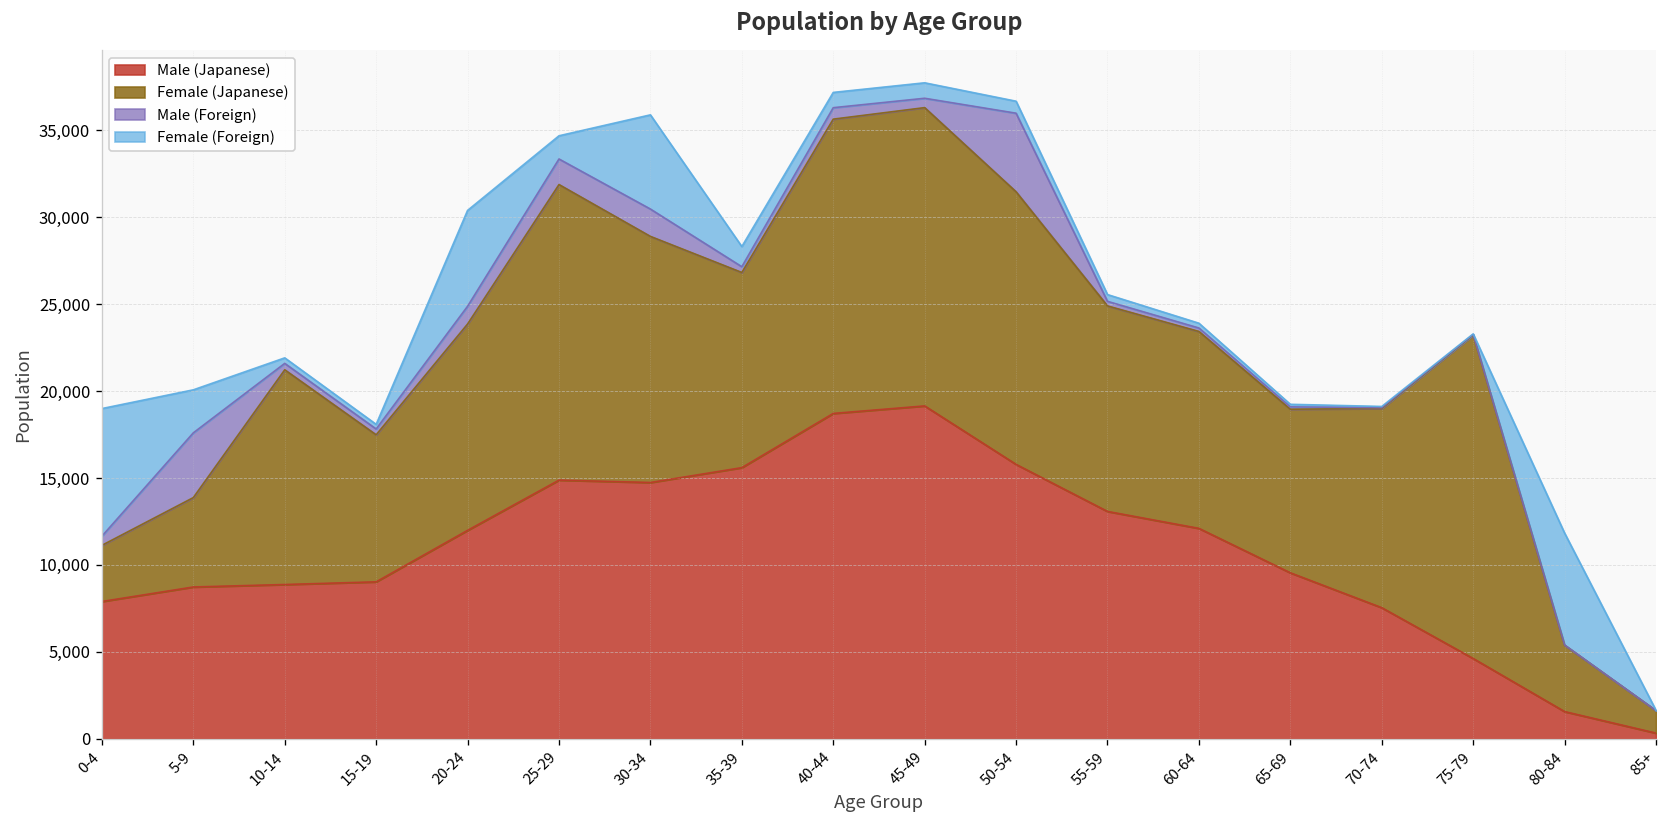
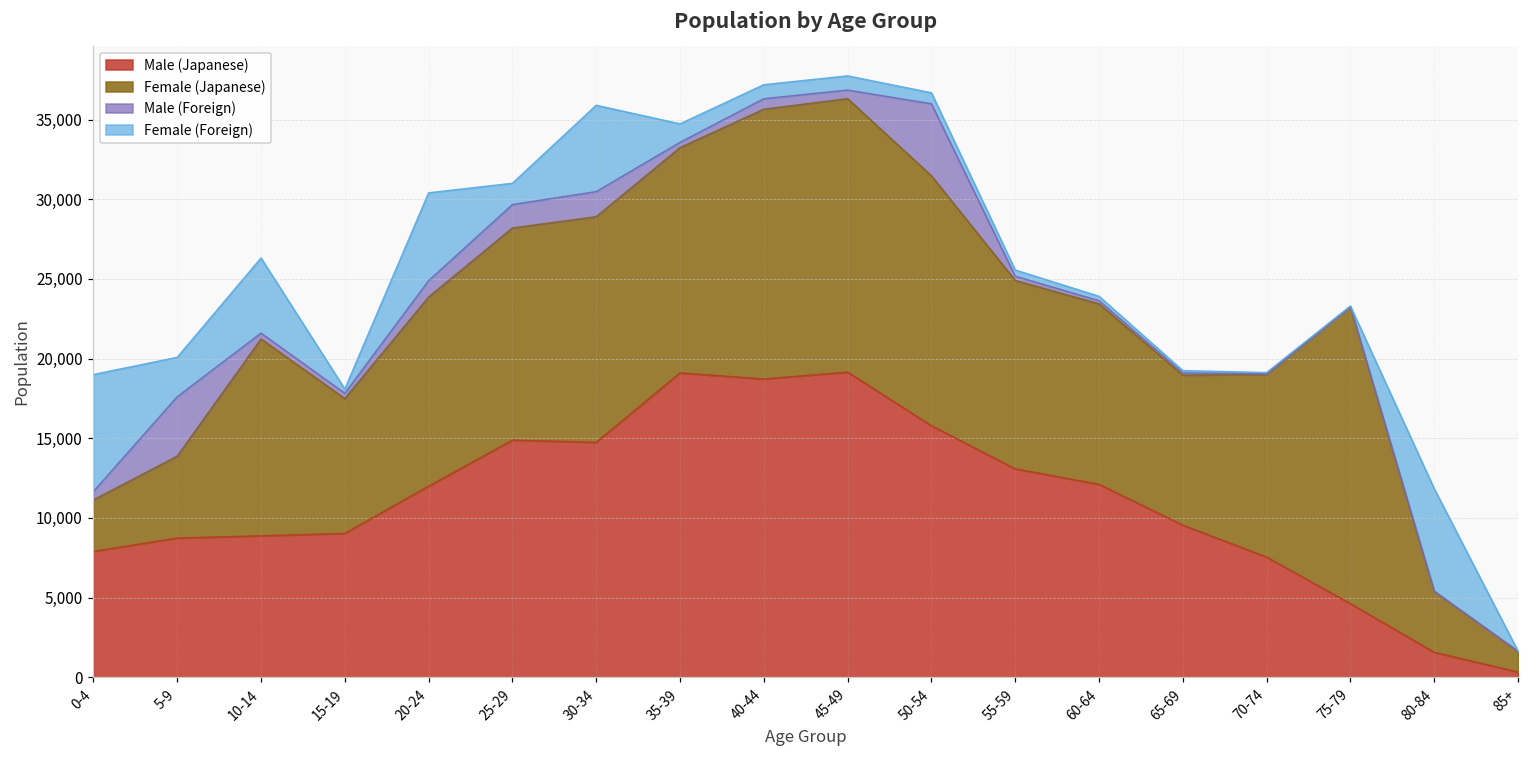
Female (Foreign), 10-14: 300 -> 4,700
Female (Japanese), 25-29: 17,000 -> 13,300
Male (Japanese), 35-39: 15,600 -> 19,100
Female (Japanese), 35-39: 11,200 -> 14,100
